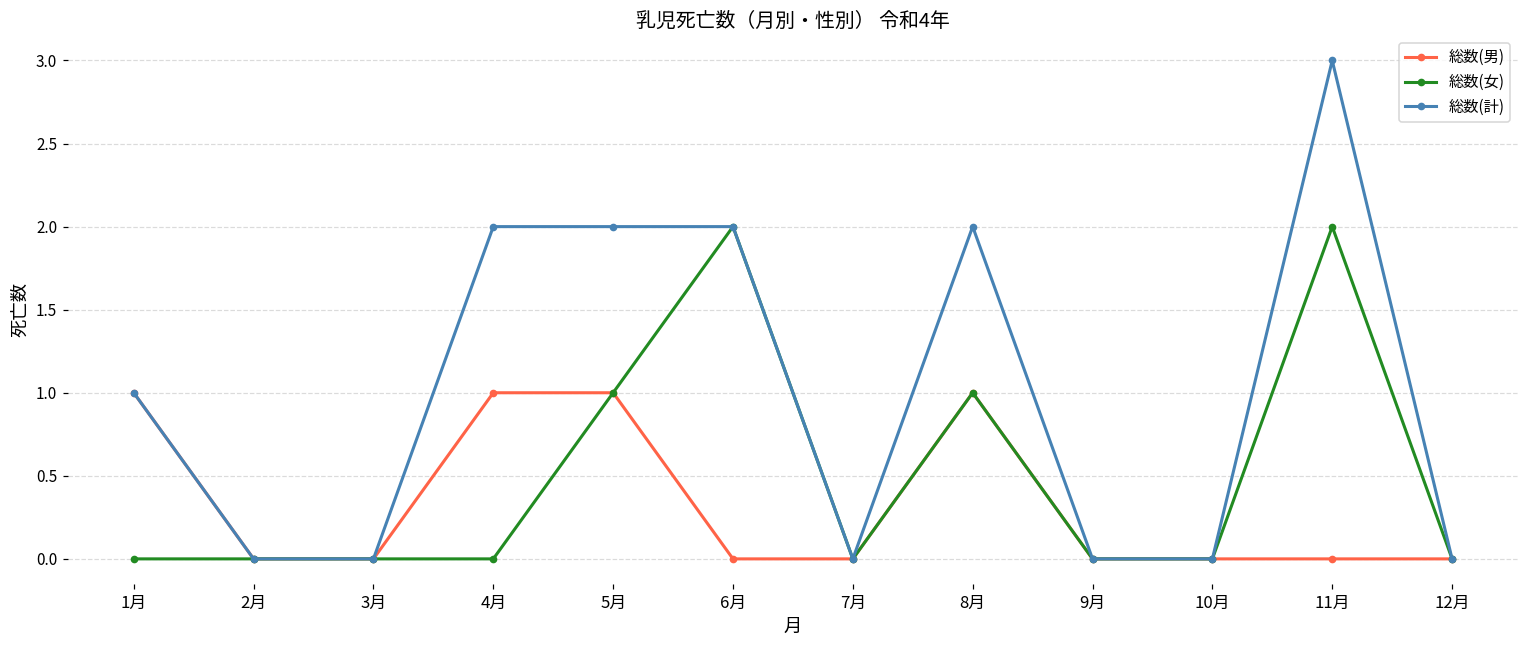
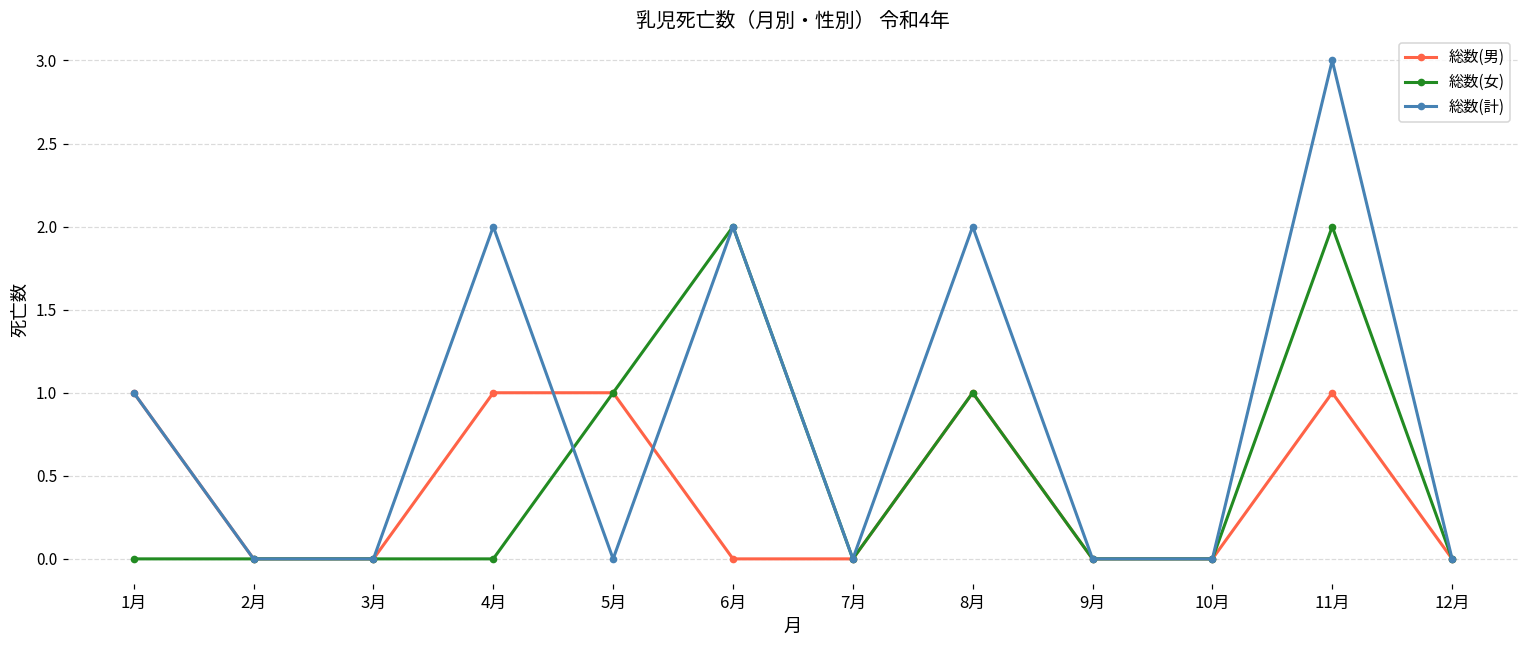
総数(計), 5月: 2 -> 0
総数(男), 11月: 0 -> 1
